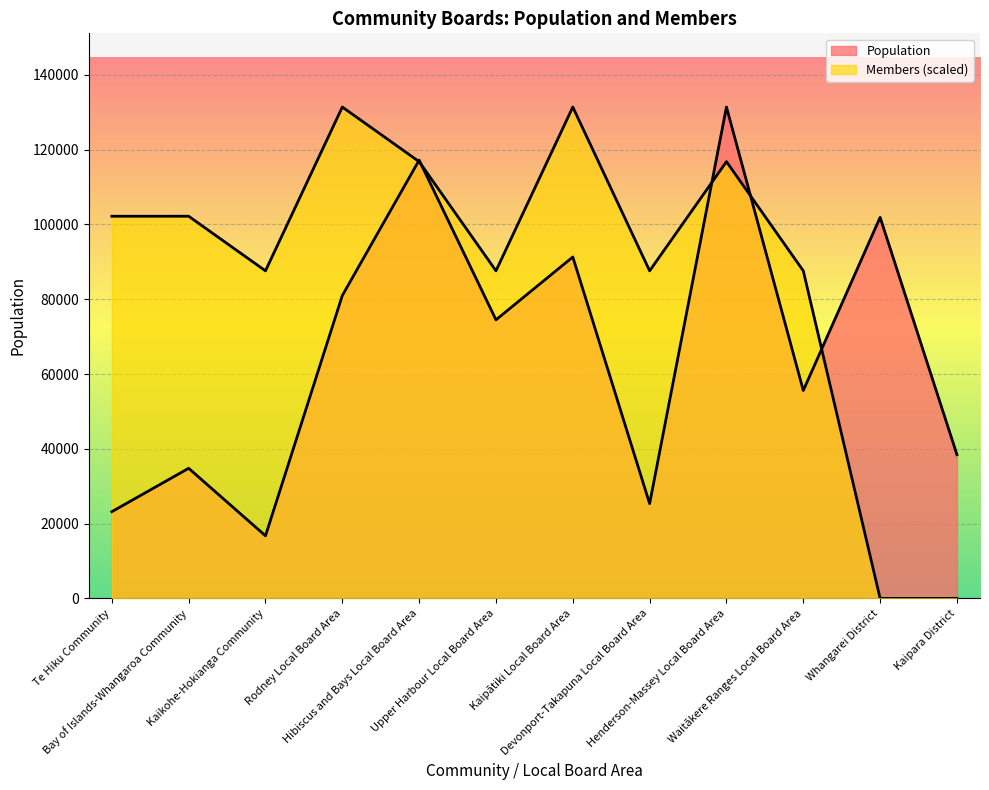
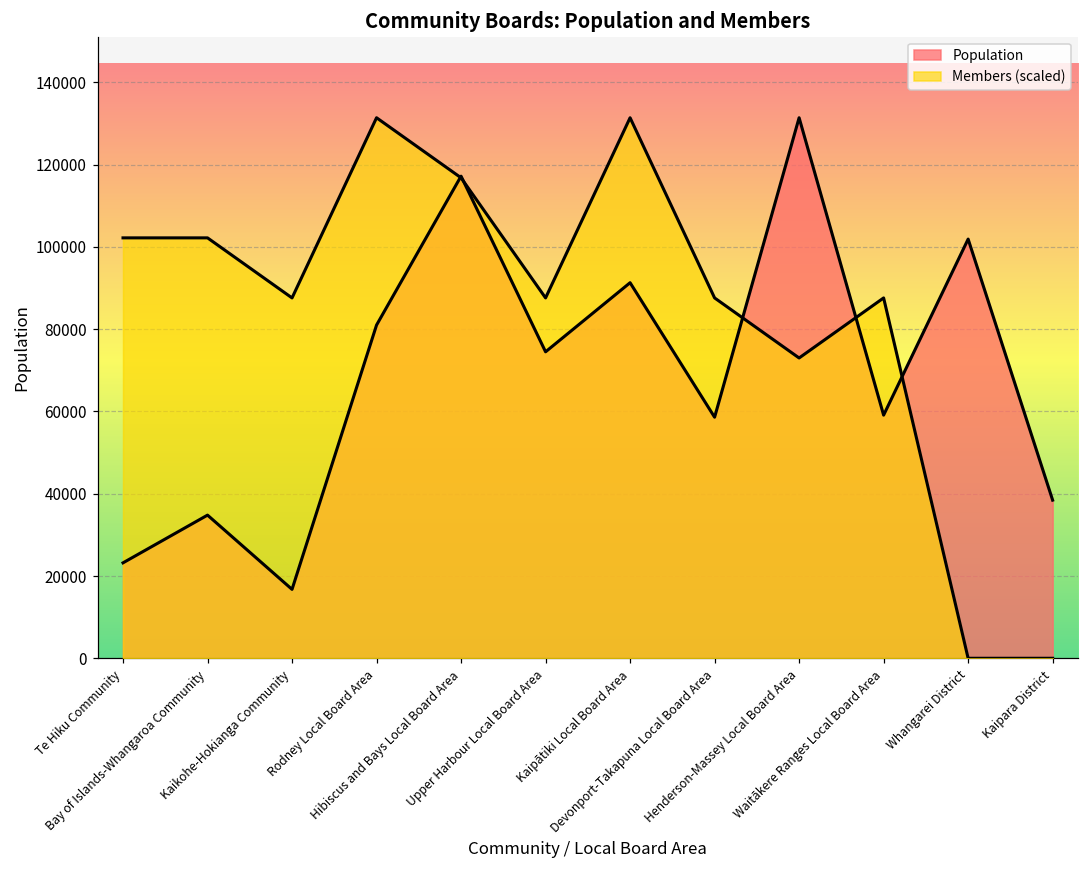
Population, Devonport-Takapuna Local Board Area: 25000 -> 59000
Members (scaled), Henderson-Massey Local Board Area: 117000 -> 73000
Population, Waitākere Ranges Local Board Area: 56000 -> 59000
